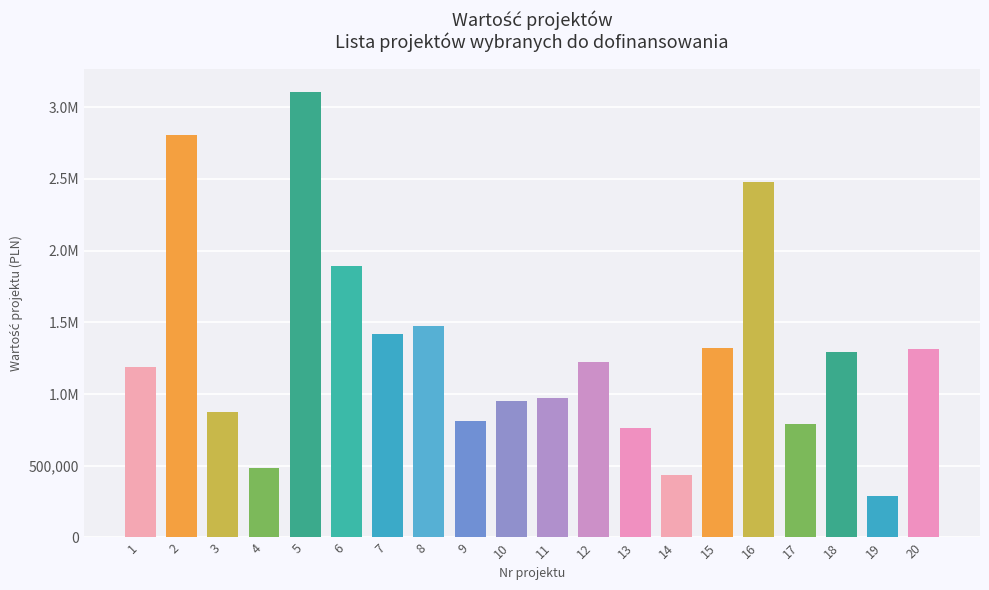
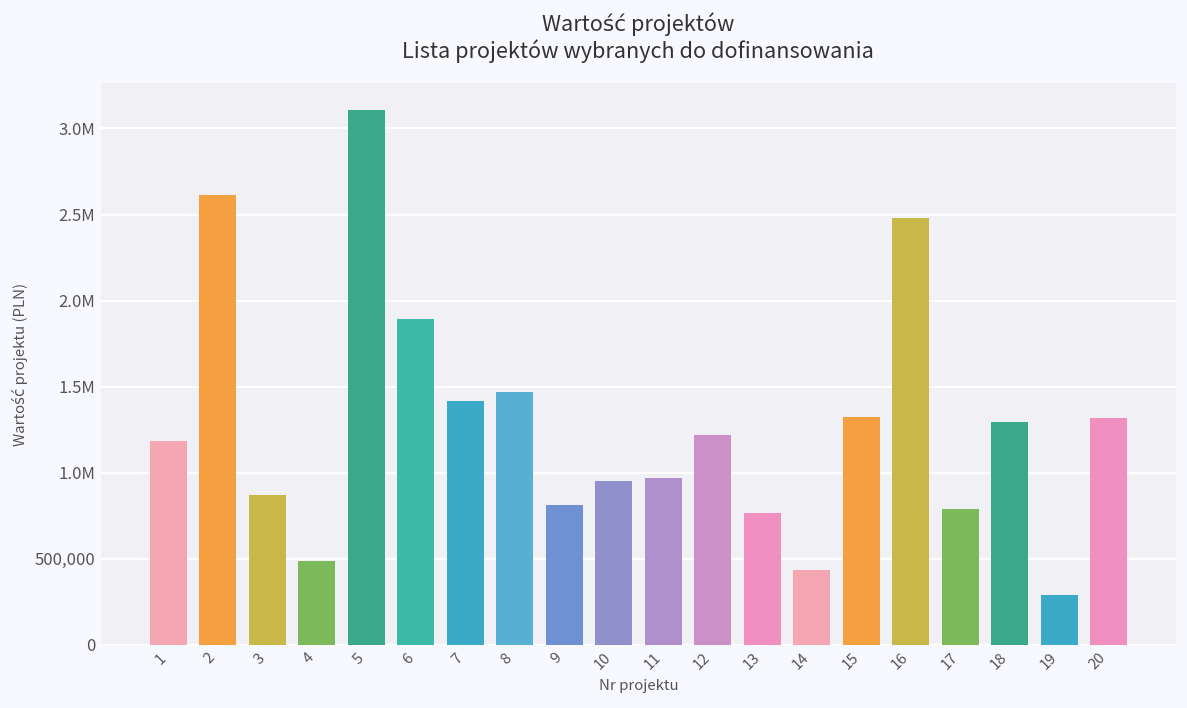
2: 2,810,000 -> 2,610,000
